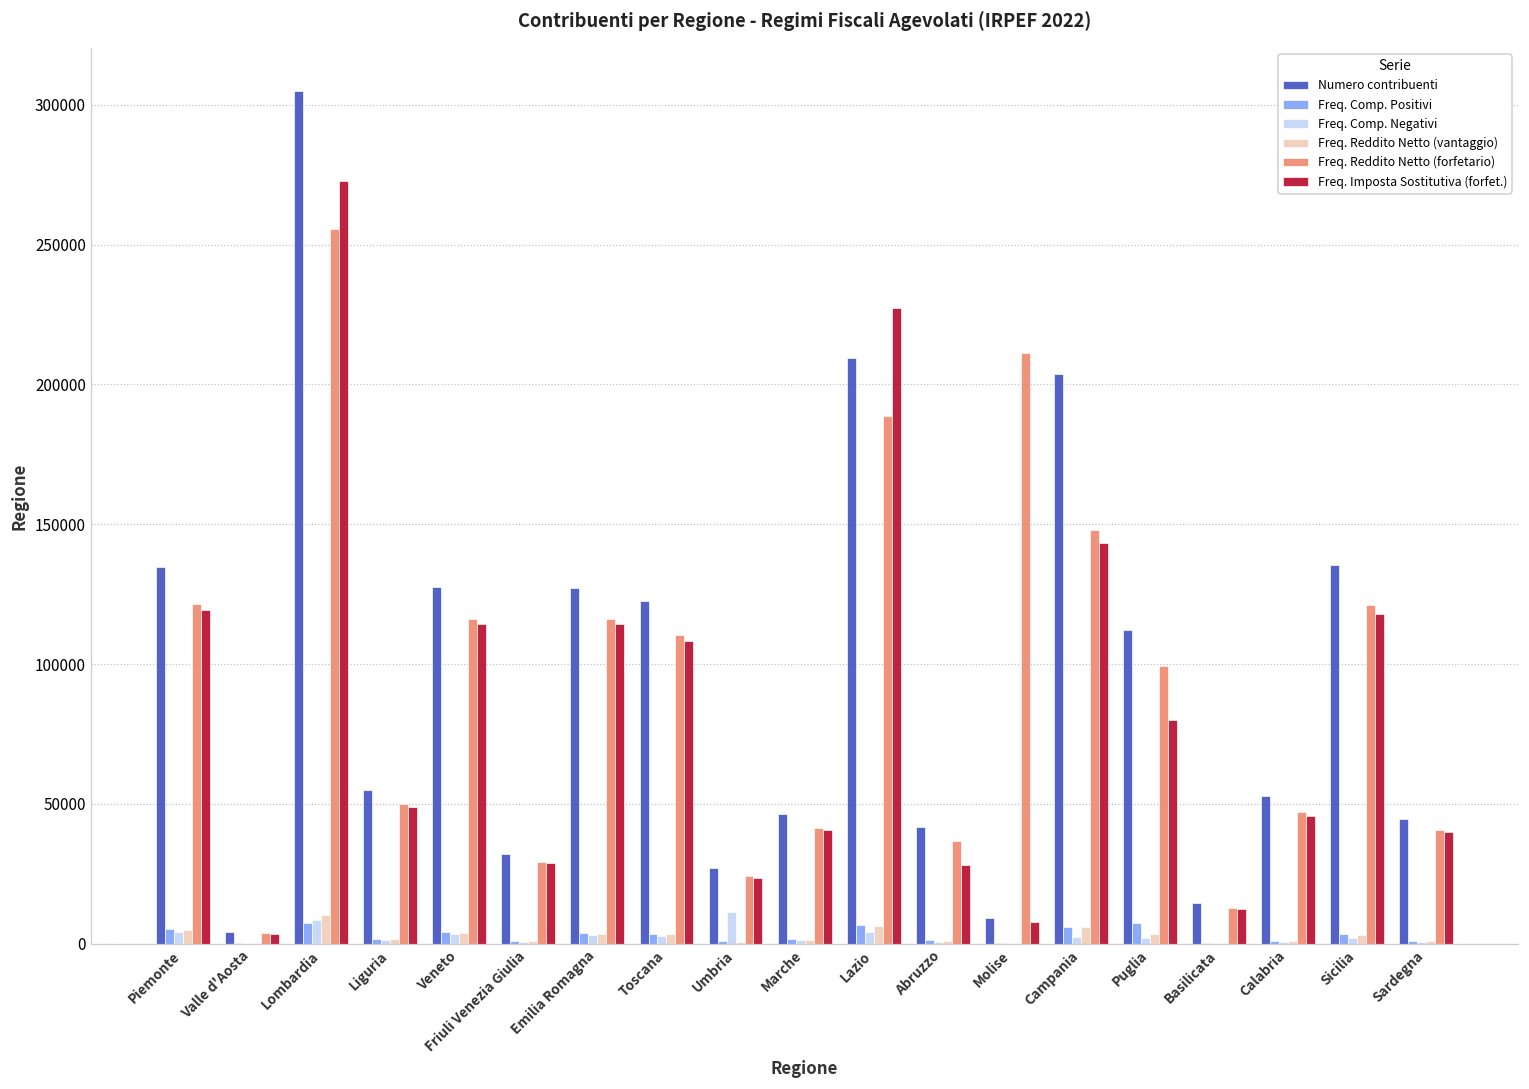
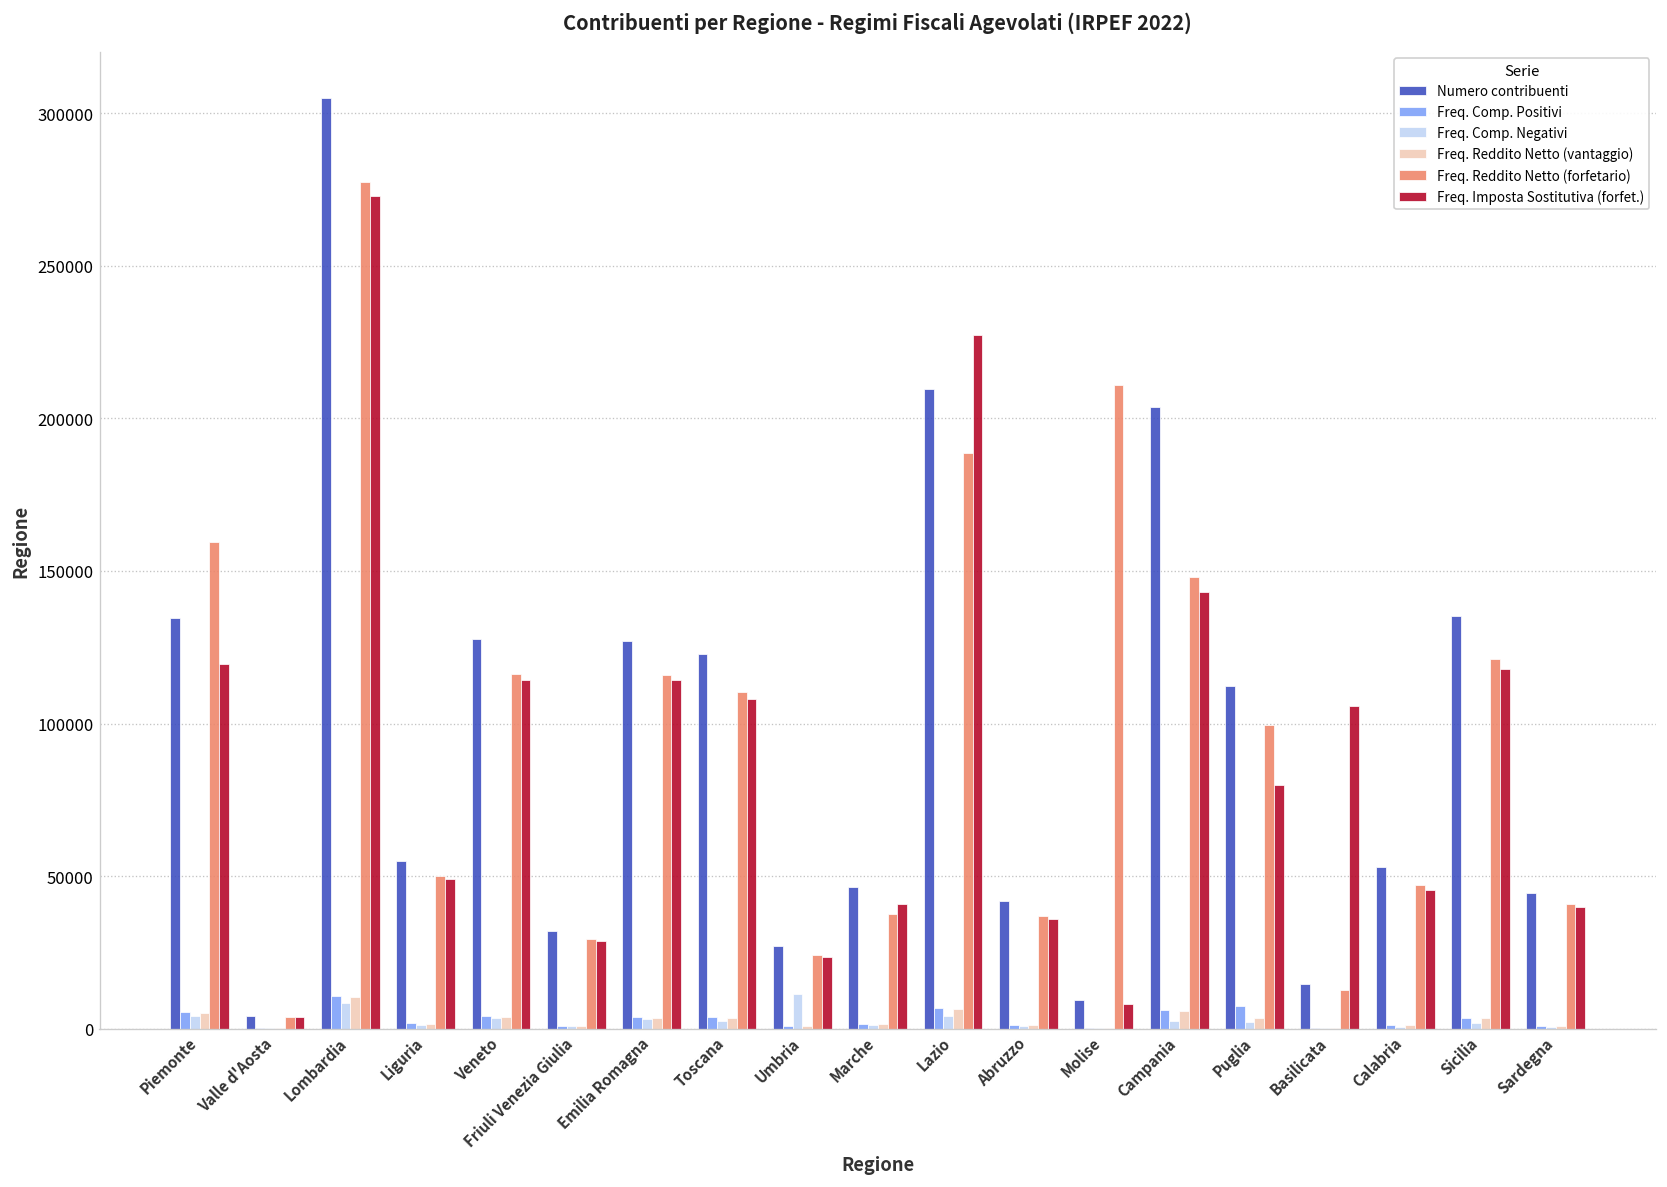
Freq. Reddito Netto (forfetario), Piemonte: 122000 -> 160000
Freq. Comp. Positivi, Lombardia: 7000 -> 11000
Freq. Reddito Netto (forfetario), Lombardia: 256000 -> 277000
Freq. Reddito Netto (forfetario), Marche: 42000 -> 37000
Freq. Imposta Sostitutiva (forfet.), Abruzzo: 28000 -> 36000
Freq. Imposta Sostitutiva (forfet.), Basilicata: 12000 -> 106000
